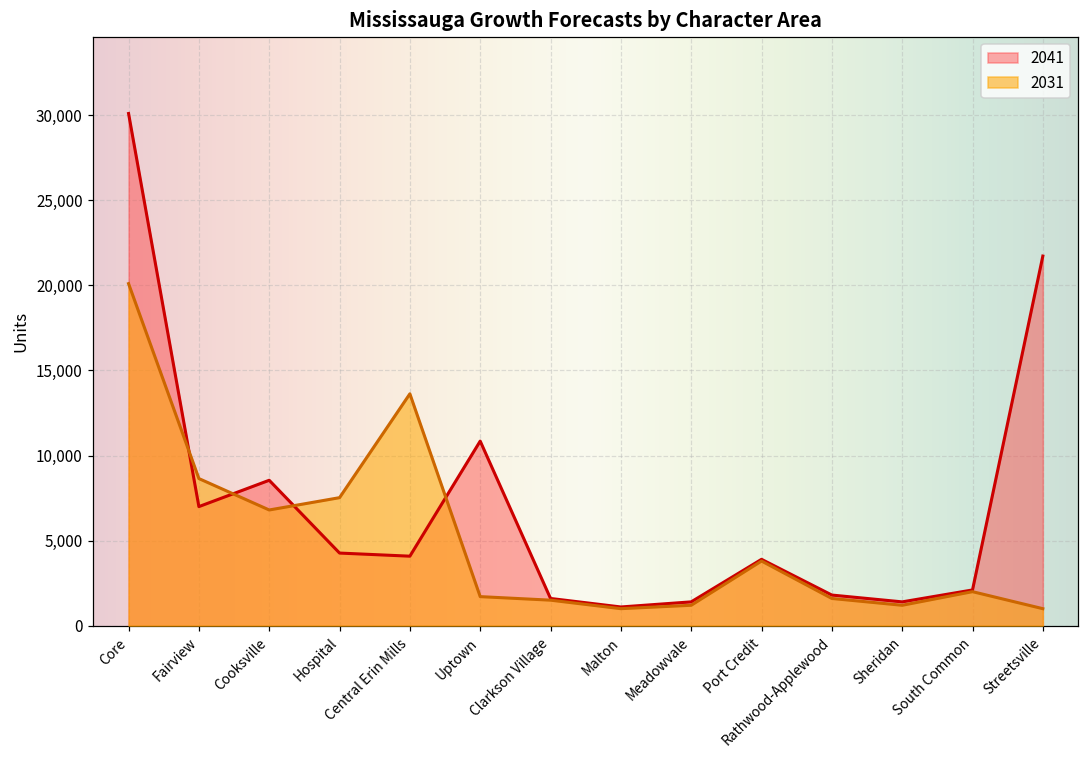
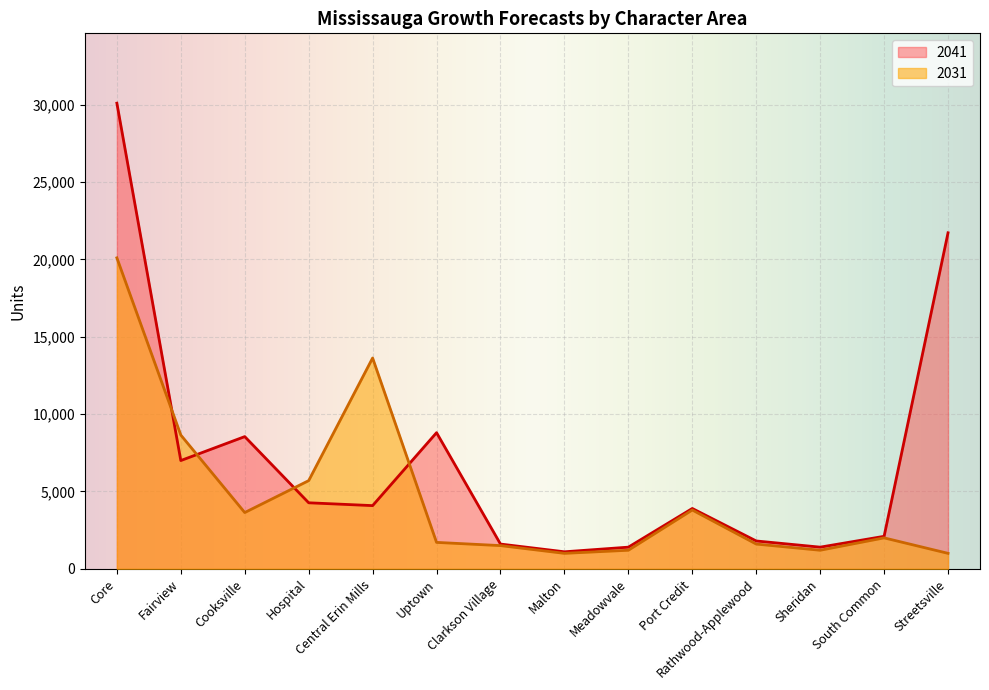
2031, Cooksville: 6,800 -> 3,600
2031, Hospital: 7,500 -> 5,700
2041, Uptown: 10,800 -> 8,800
